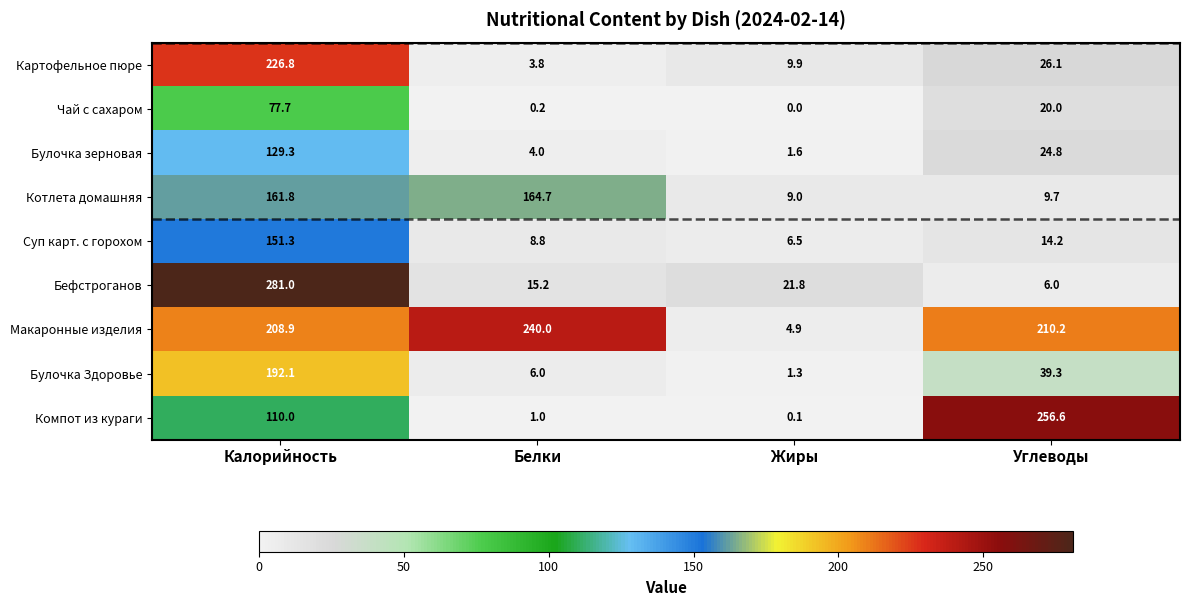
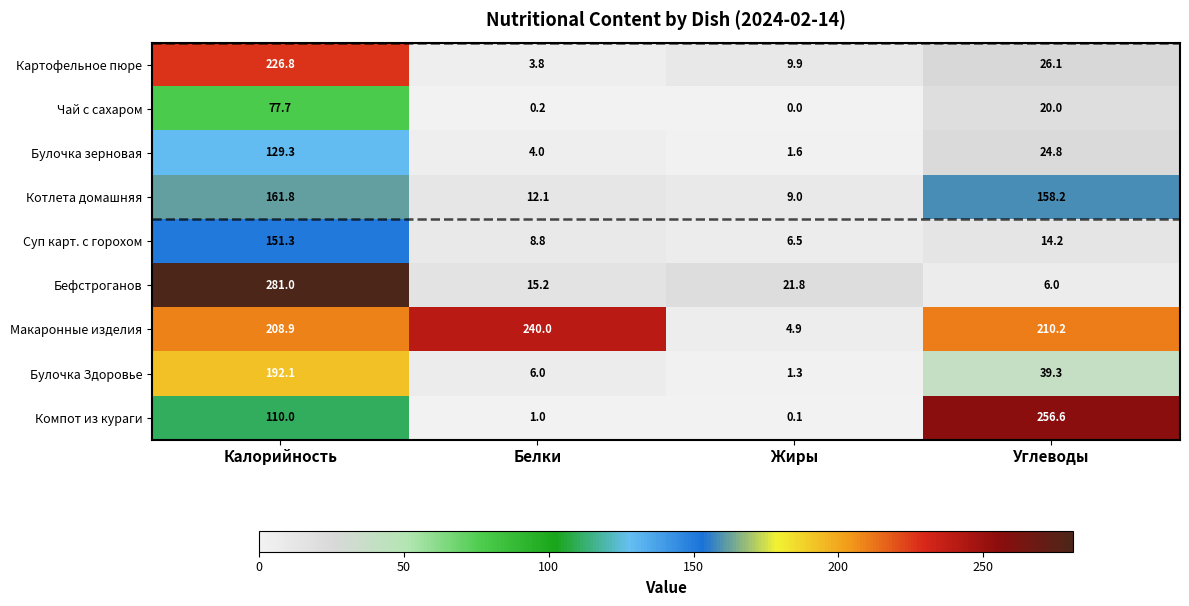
Котлета домашняя, Белки: 164.7 -> 12.1
Котлета домашняя, Углеводы: 9.7 -> 158.2
